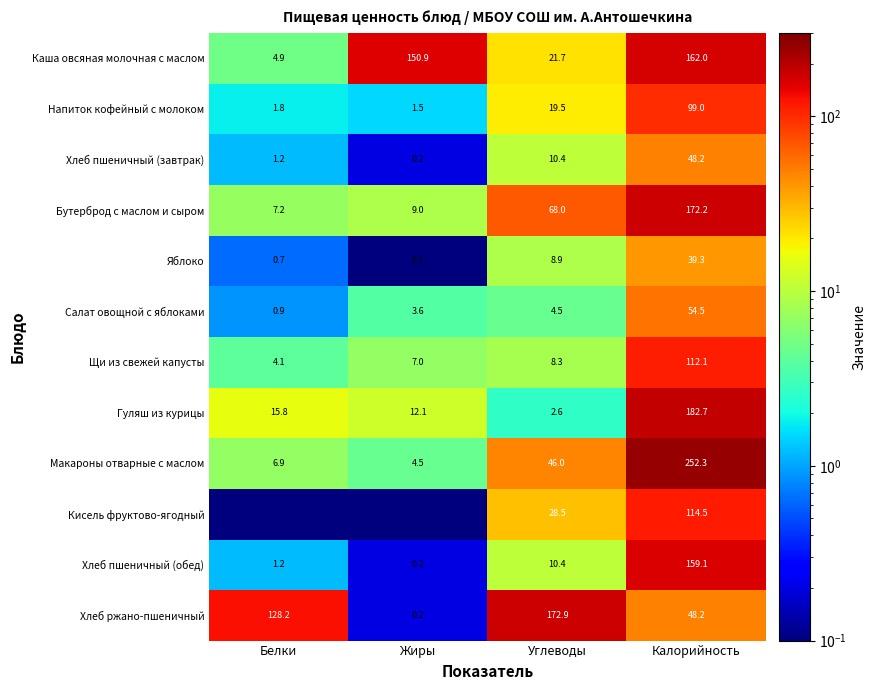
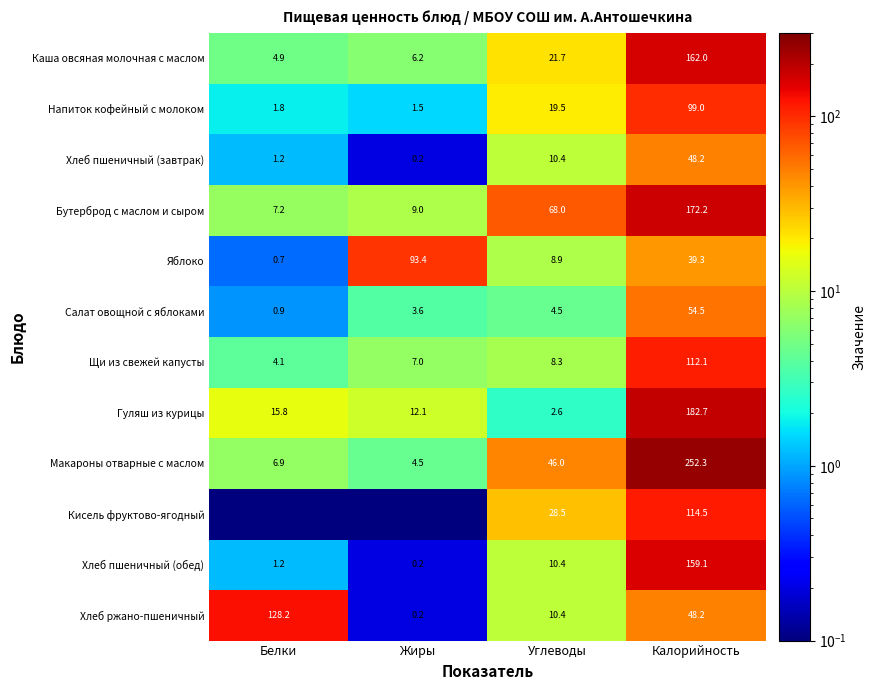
Каша овсяная молочная с маслом, Жиры: 150.9 -> 6.2
Яблоко, Жиры: 0.1 -> 93.4
Хлеб ржано-пшеничный, Углеводы: 172.9 -> 10.4
